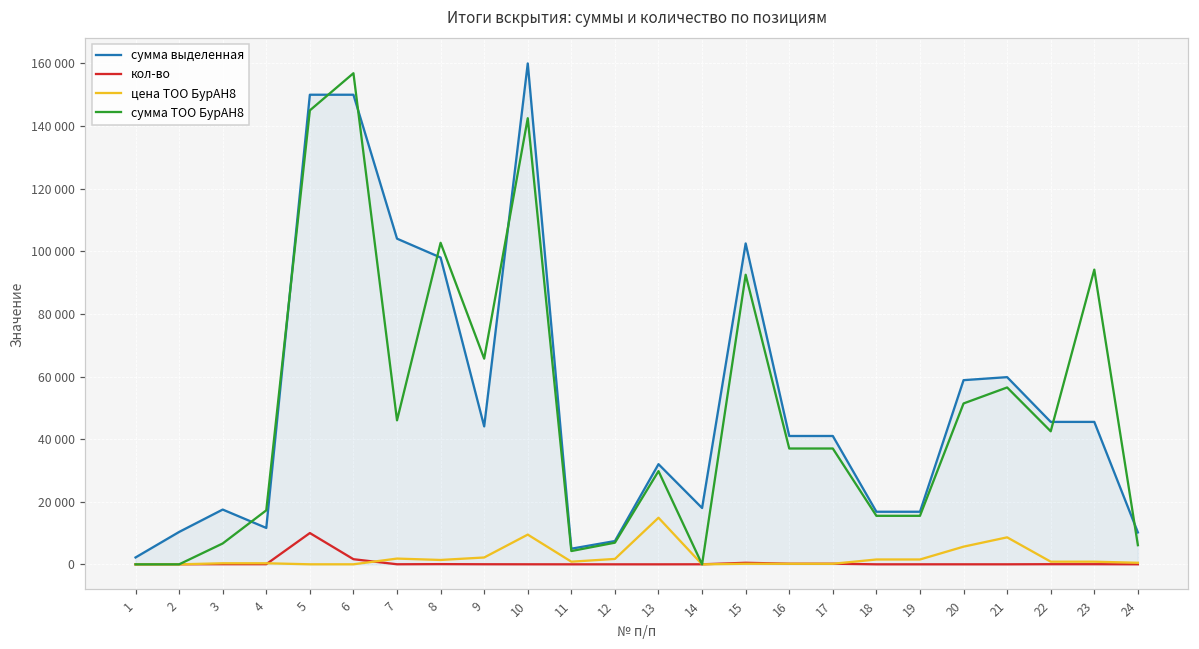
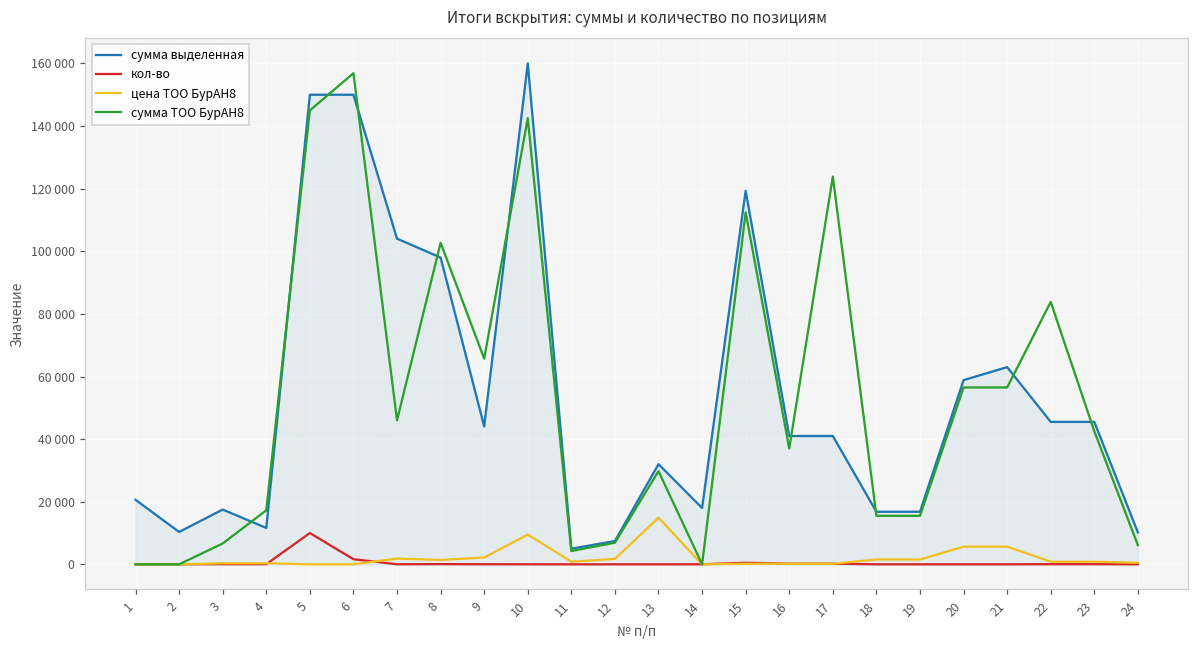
сумма выделенная, 1: 2000 -> 21000
сумма выделенная, 15: 103000 -> 119000
сумма ТОО БурАН8, 15: 93000 -> 112000
сумма ТОО БурАН8, 17: 37000 -> 124000
сумма ТОО БурАН8, 20: 51000 -> 57000
сумма выделенная, 21: 60000 -> 63000
цена ТОО БурАН8, 21: 9000 -> 6000
сумма ТОО БурАН8, 22: 43000 -> 84000
сумма ТОО БурАН8, 23: 94000 -> 43000
